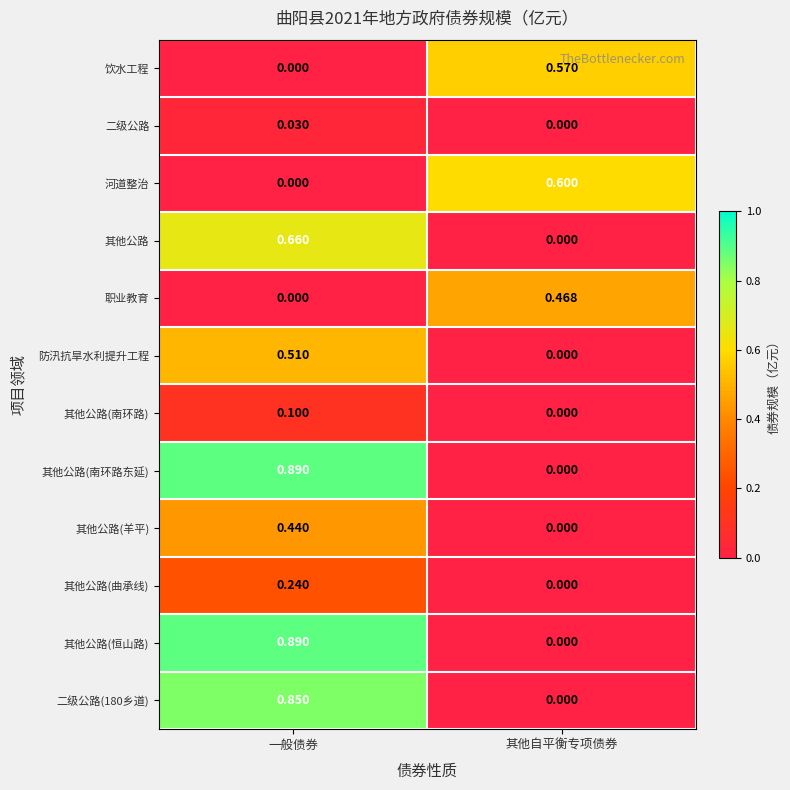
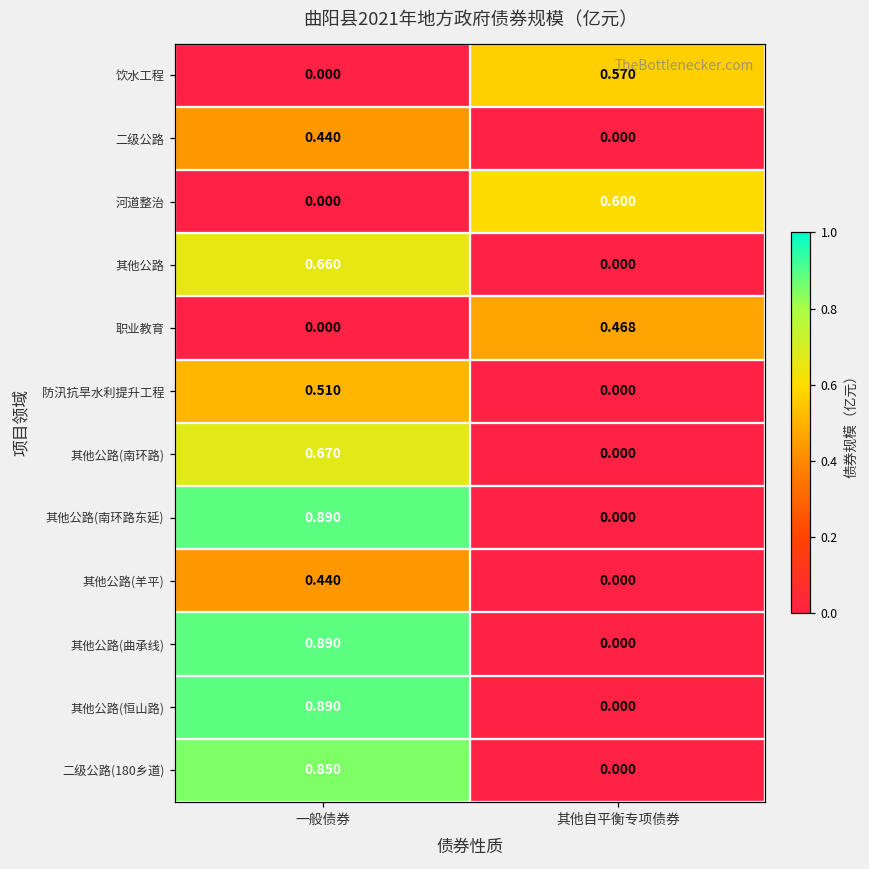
二级公路, 一般债券: 0.030 -> 0.440
其他公路(南环路), 一般债券: 0.100 -> 0.670
其他公路(曲承线), 一般债券: 0.240 -> 0.890
